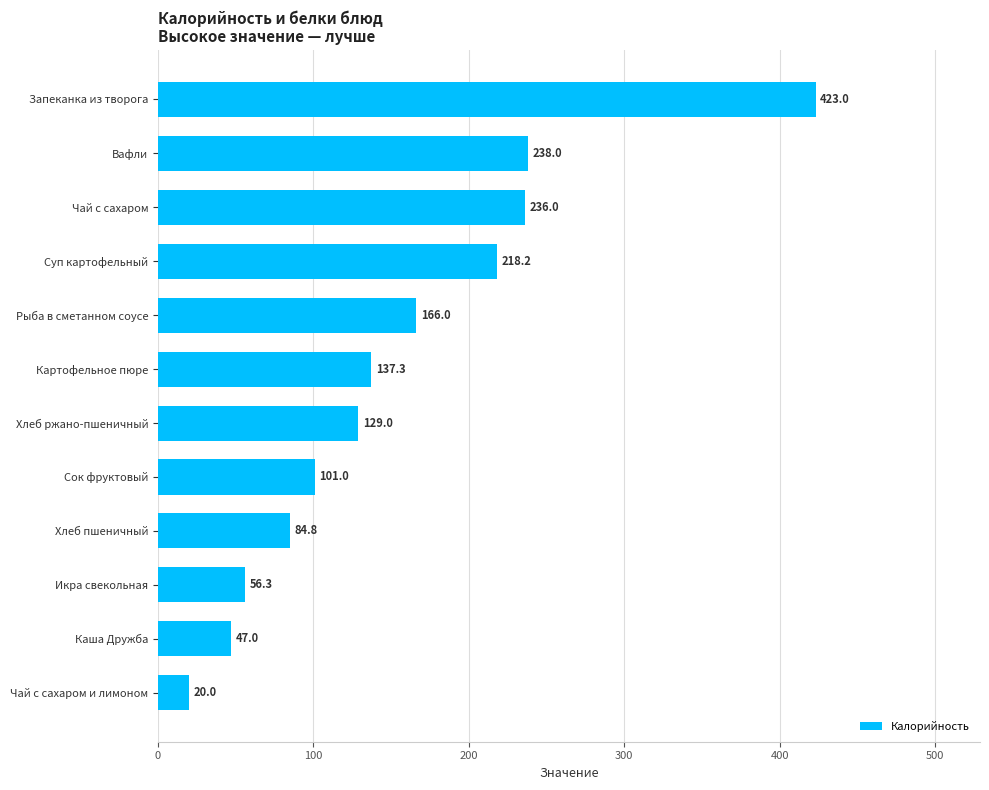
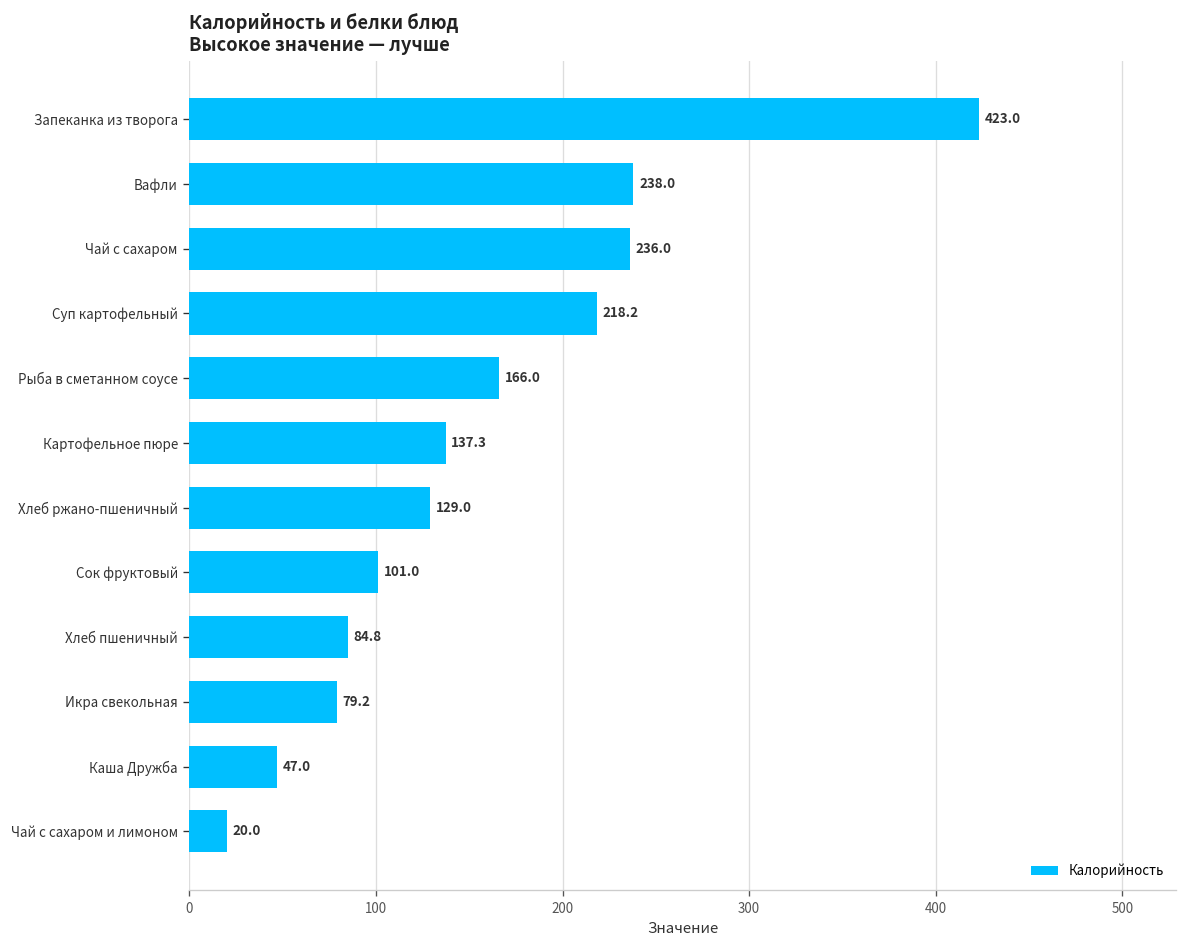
Икра свекольная: 56.3 -> 79.2
